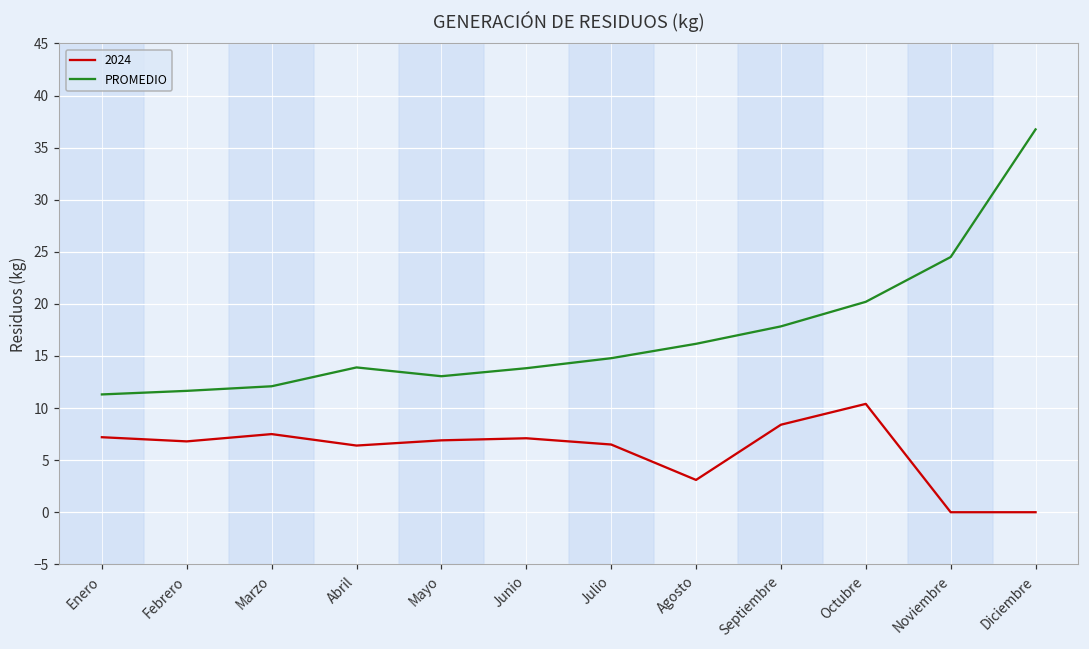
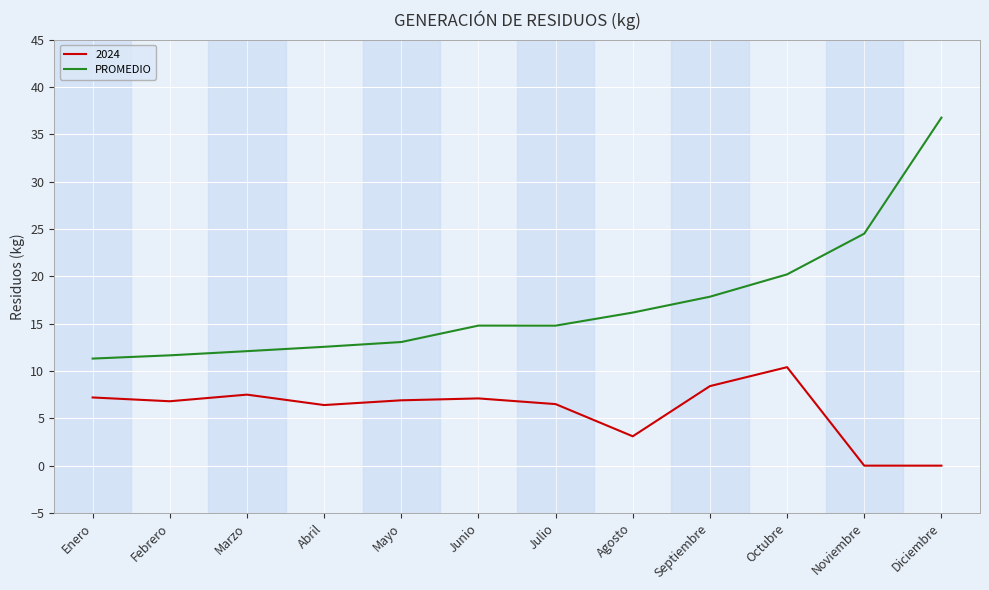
PROMEDIO, Abril: 14 -> 13
PROMEDIO, Junio: 14 -> 15
